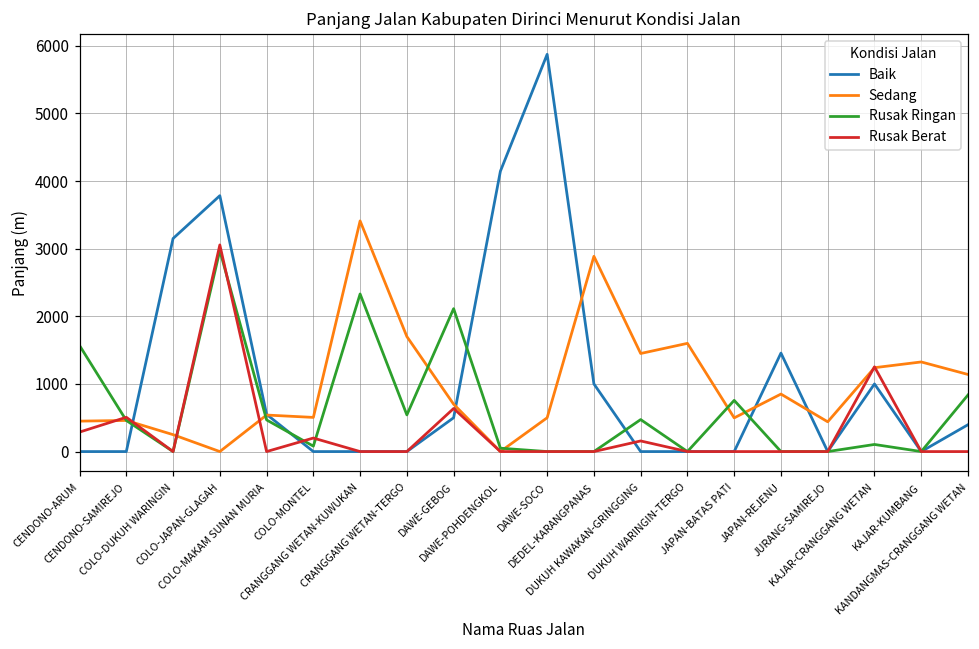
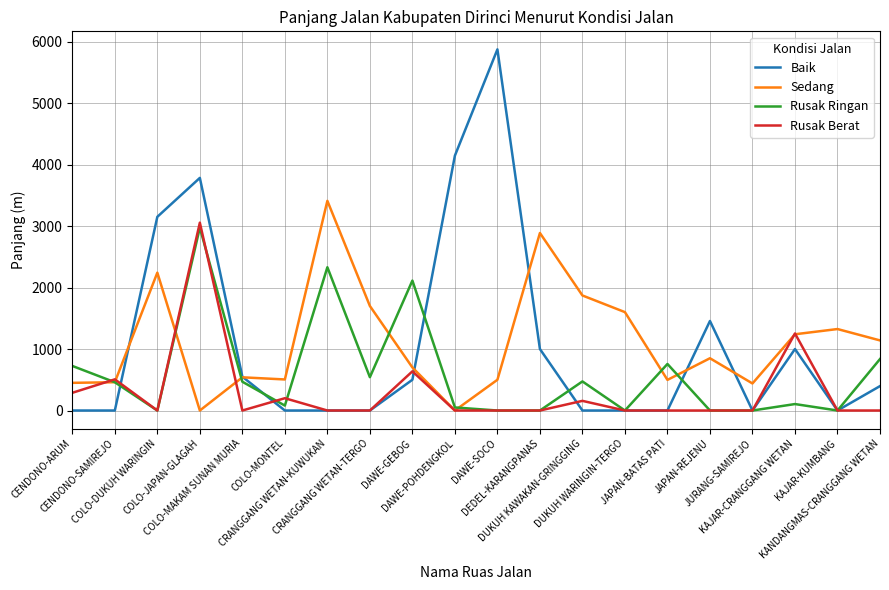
Rusak Ringan, CENDONO-ARUM: 1600 -> 700
Sedang, COLO-DUKUH WARINGIN: 300 -> 2200
Sedang, DUKUH KAWAKAN-GRINGGING: 1500 -> 1900
